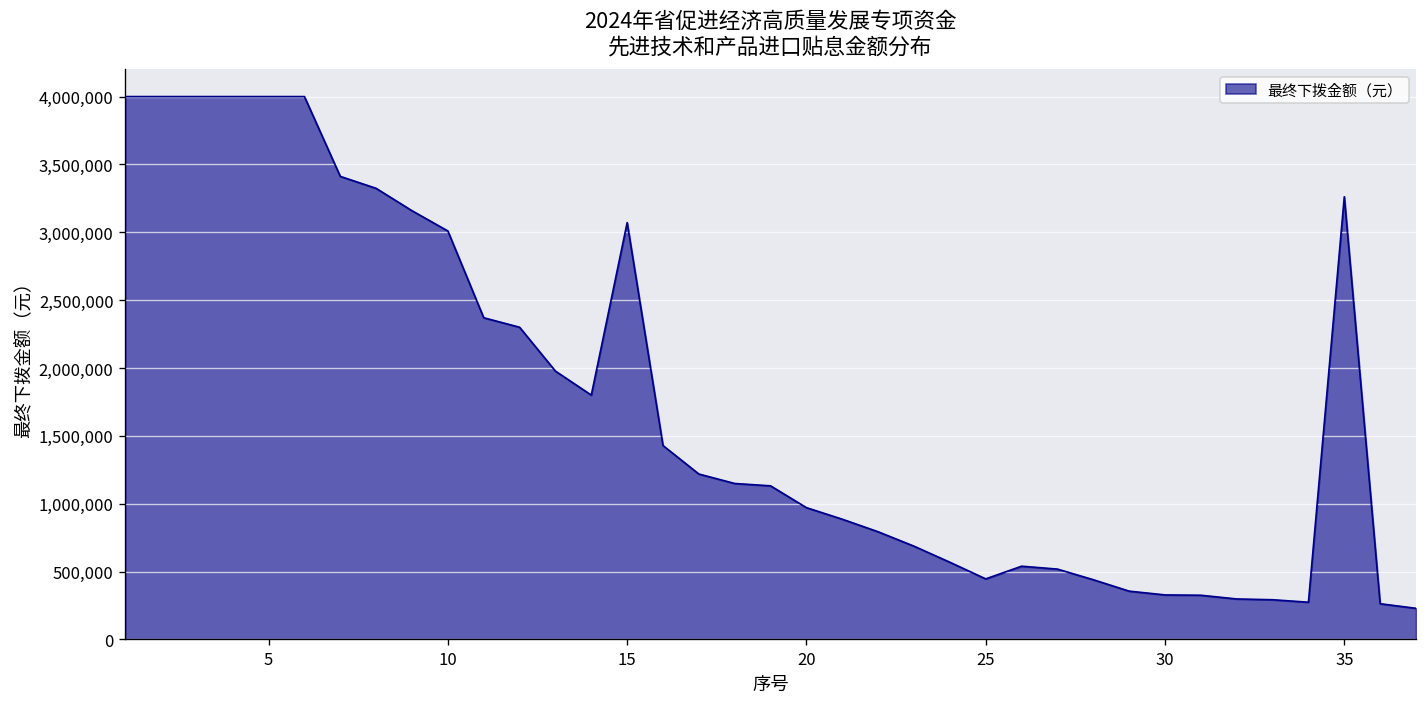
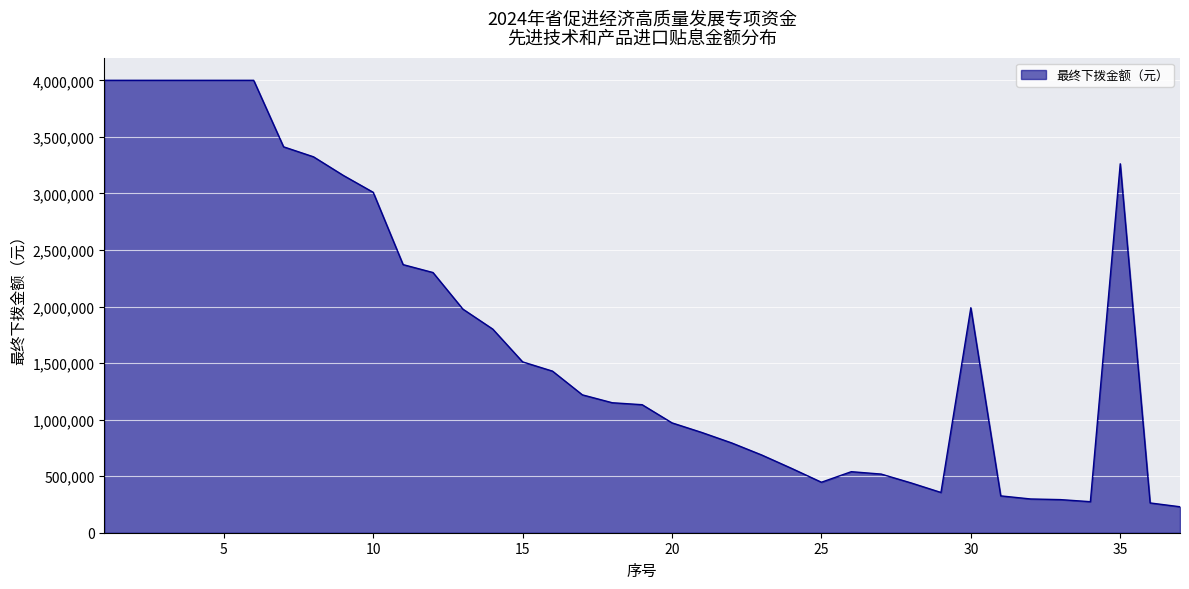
15: 3,070,000 -> 1,510,000
30: 330,000 -> 1,990,000
